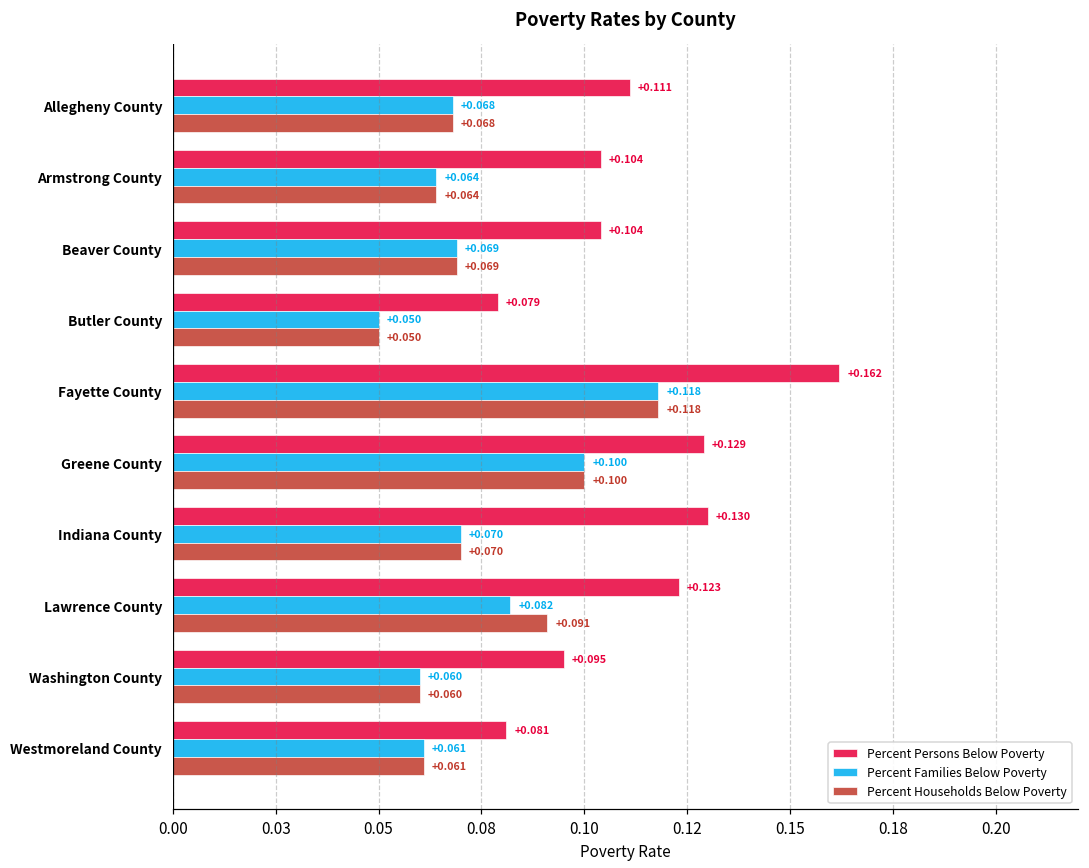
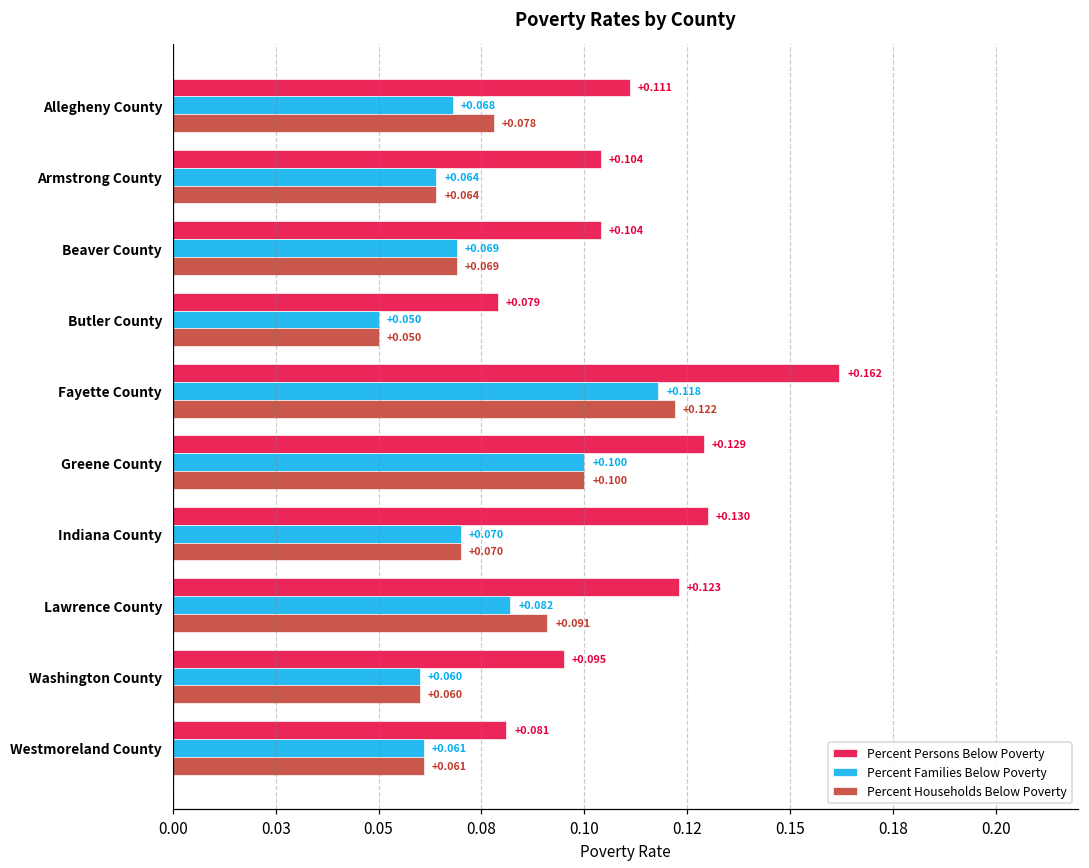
Percent Households Below Poverty, Allegheny County: +0.068 -> +0.078
Percent Households Below Poverty, Fayette County: +0.118 -> +0.122
